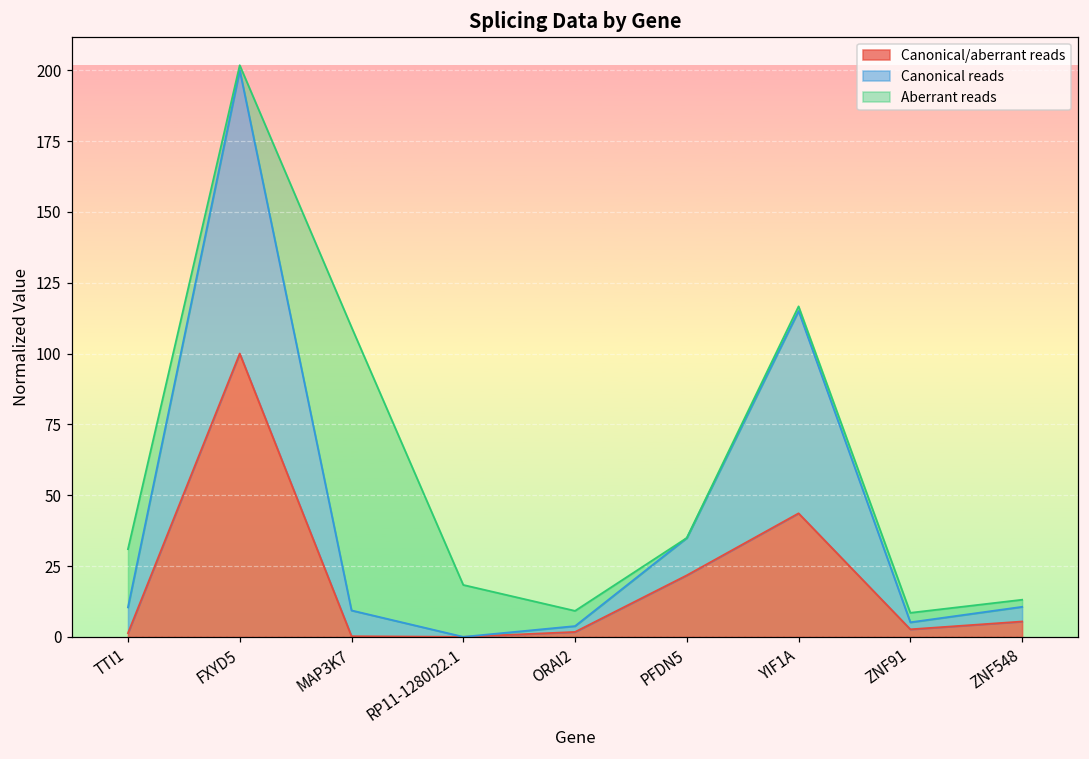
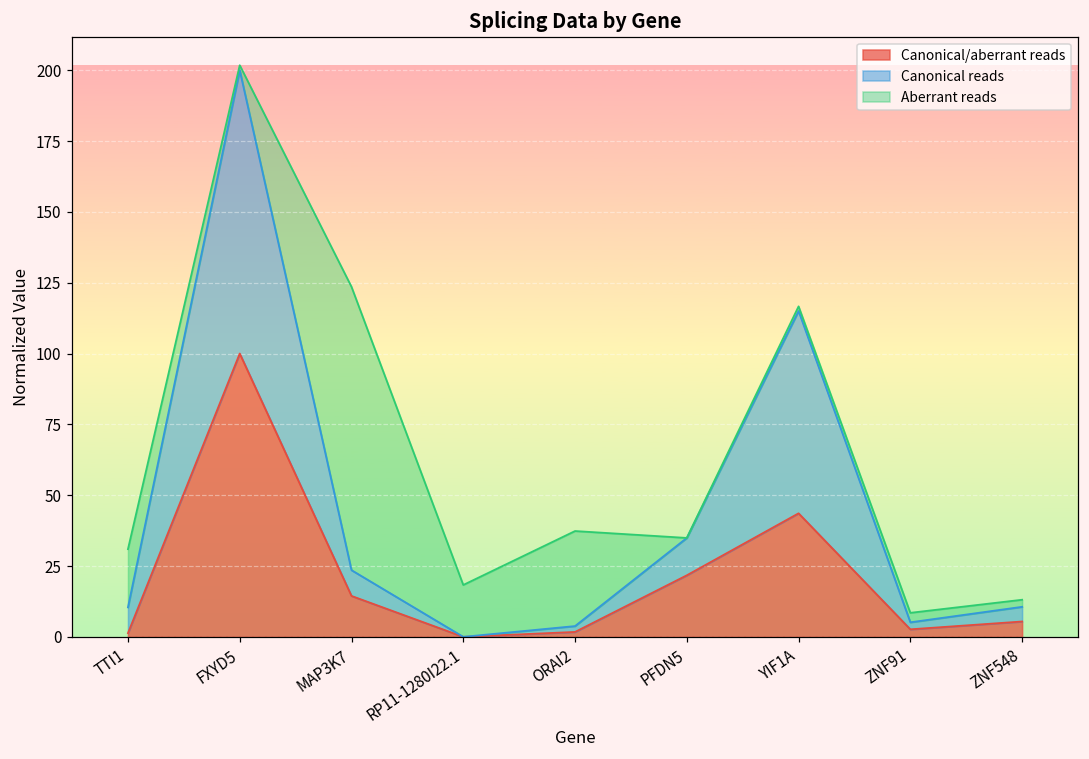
Canonical/aberrant reads, MAP3K7: 0 -> 14
Aberrant reads, ORAI2: 5 -> 34
